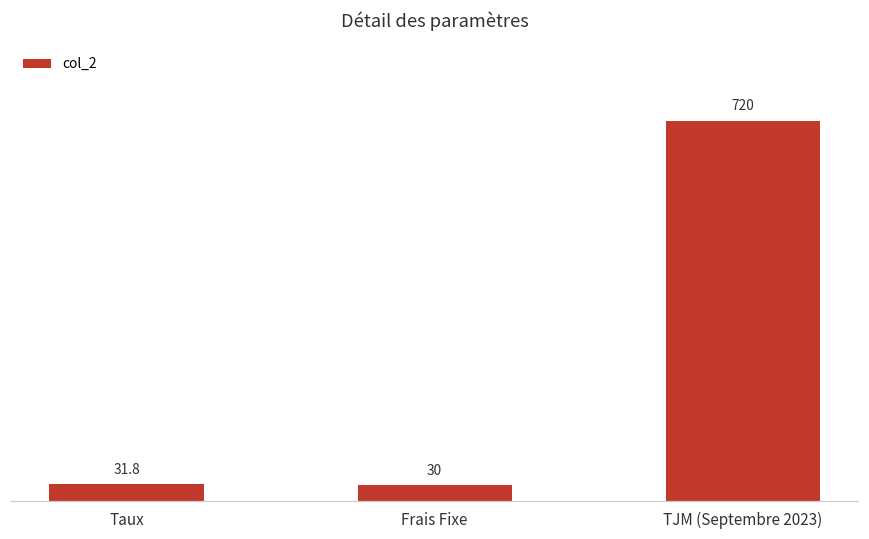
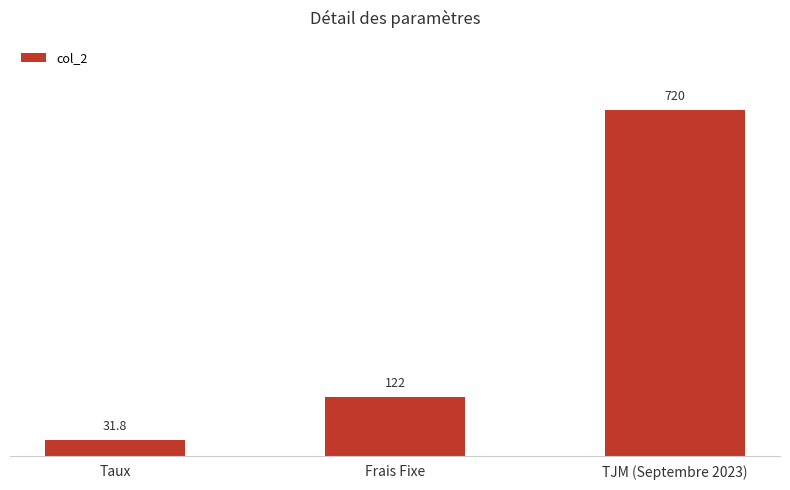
Frais Fixe: 30 -> 122
